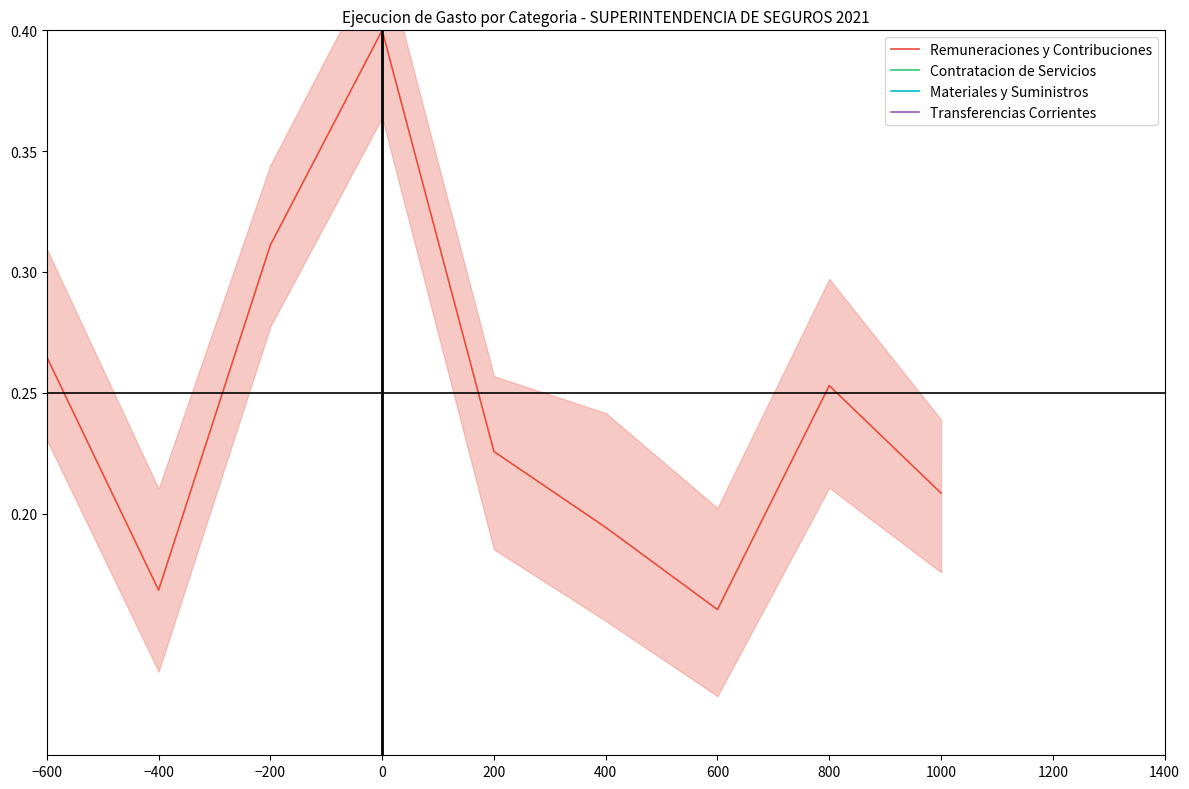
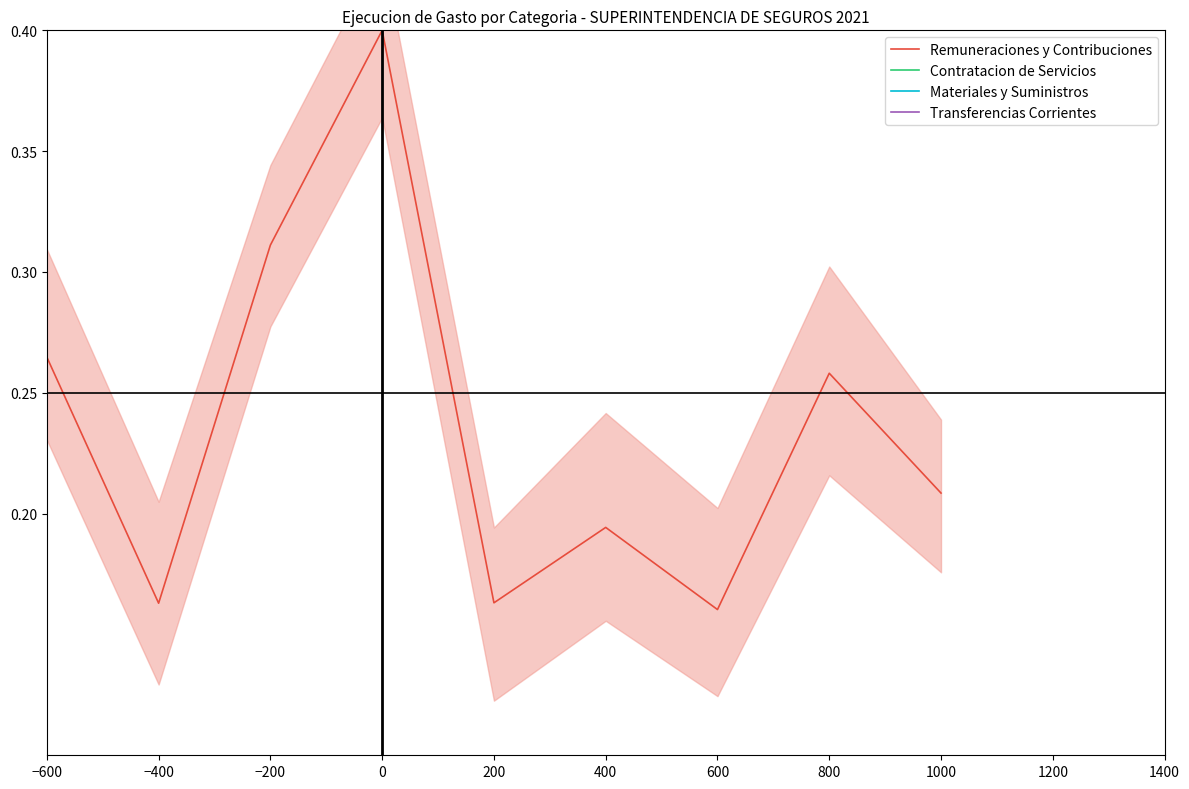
Remuneraciones y Contribuciones, −400: 0.168 -> 0.163
Remuneraciones y Contribuciones, 200: 0.226 -> 0.163
Remuneraciones y Contribuciones, 800: 0.253 -> 0.258
